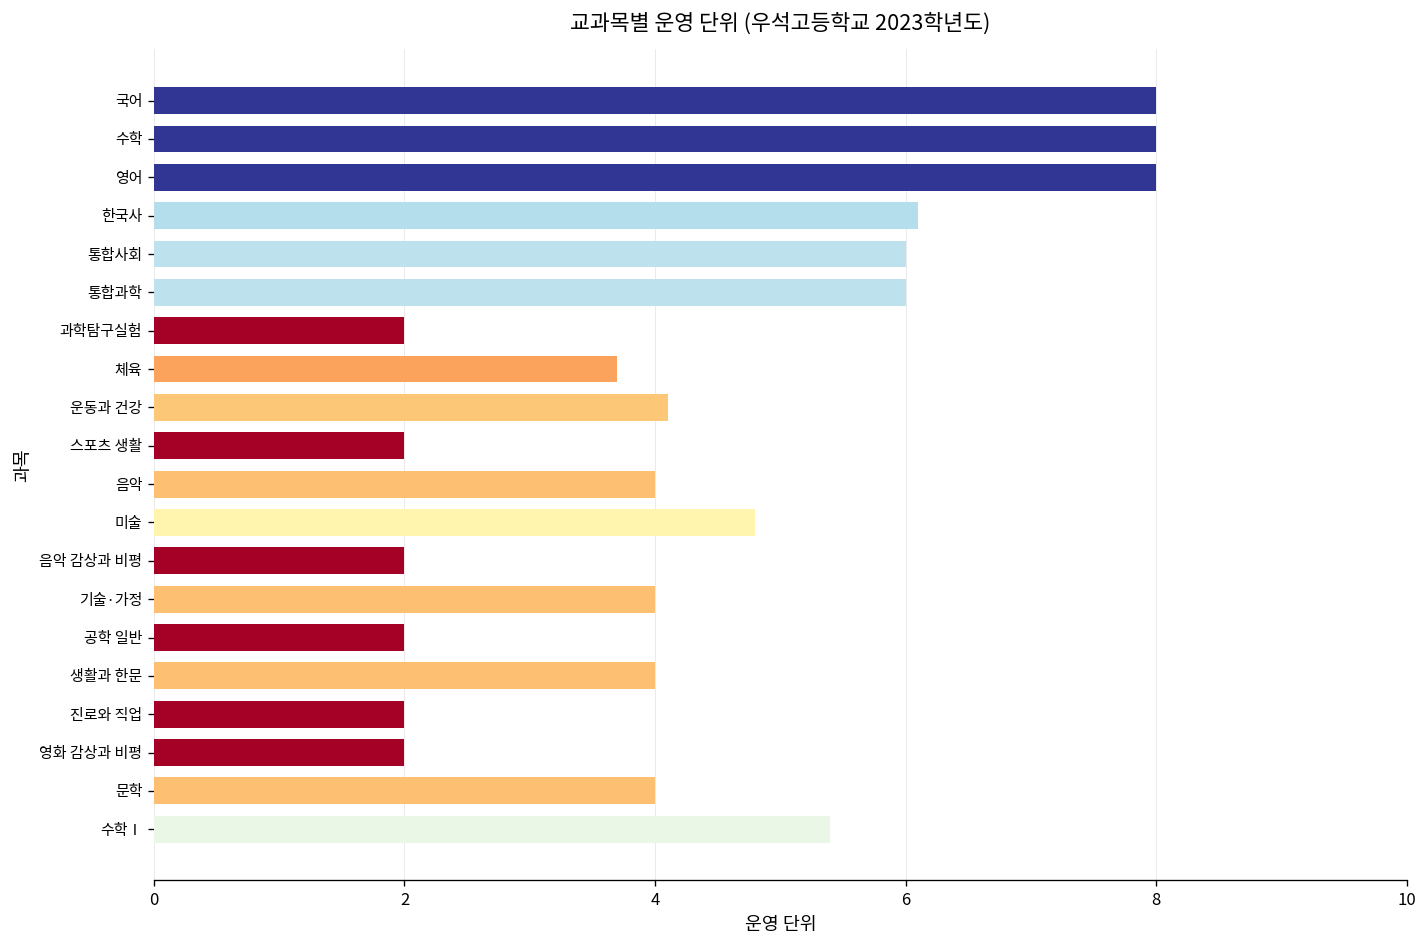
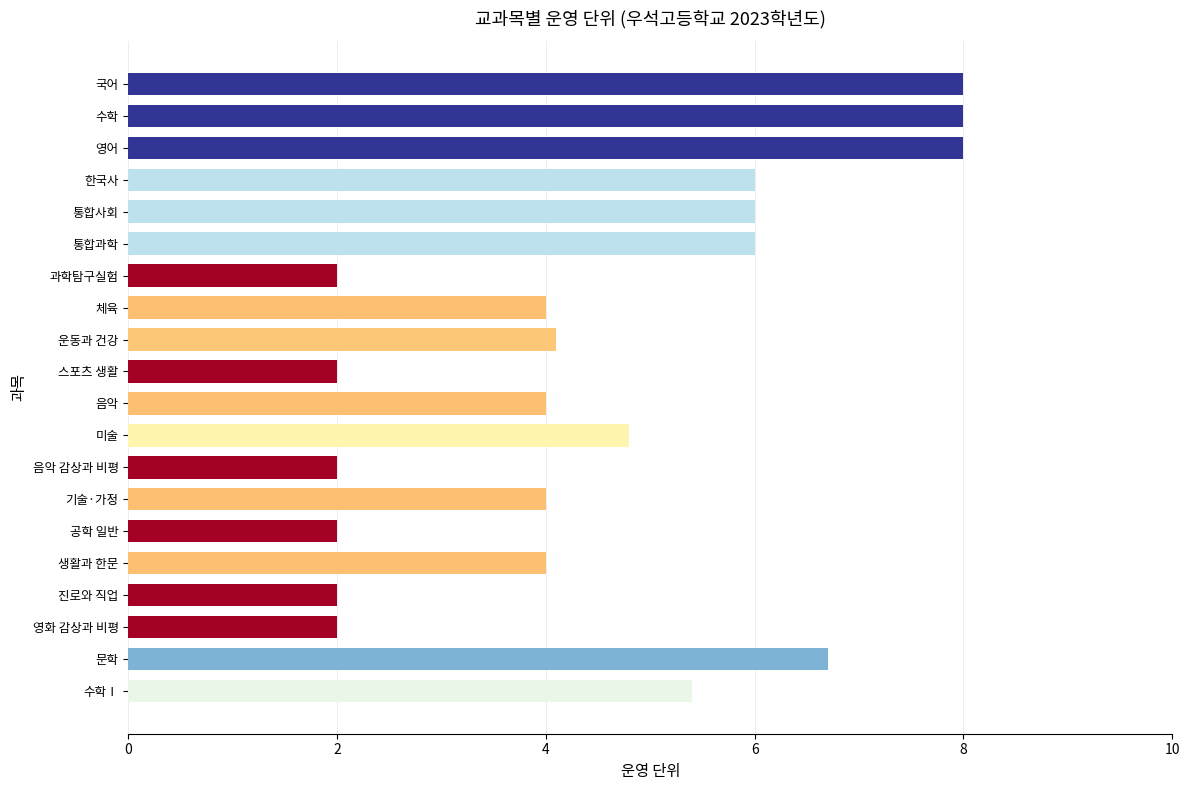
한국사: 6.1 -> 6.0
체육: 3.7 -> 4.0
문학: 4.0 -> 6.7
